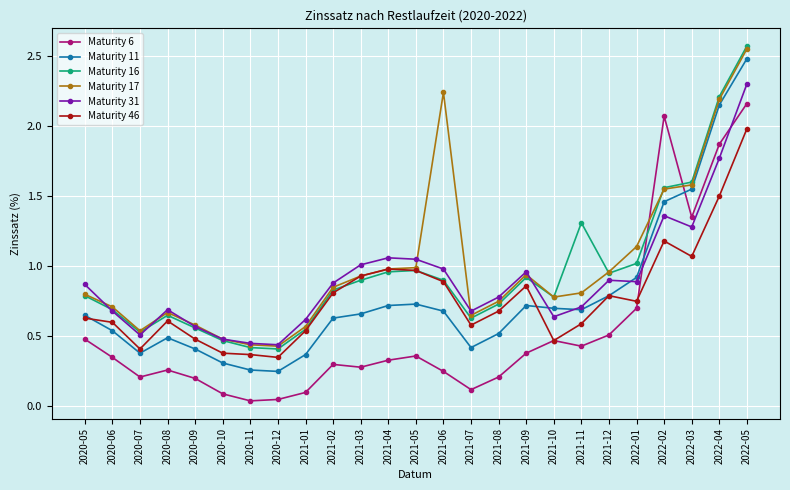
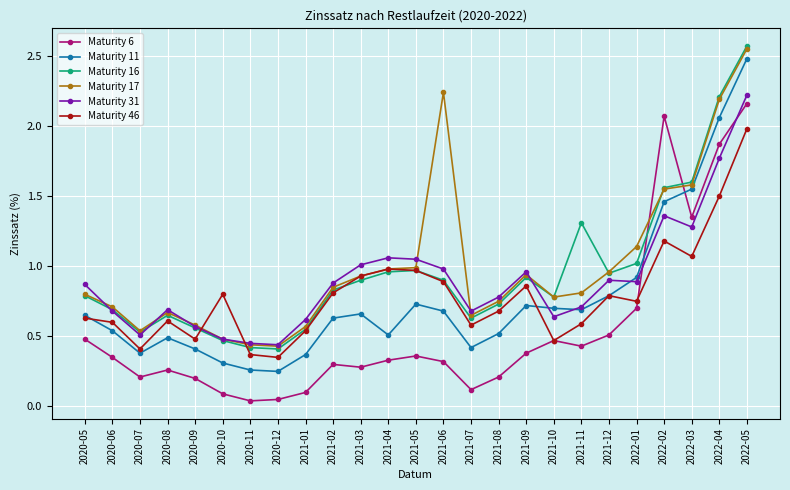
Maturity 46, 2020-10: 0.38 -> 0.80
Maturity 11, 2021-04: 0.72 -> 0.51
Maturity 6, 2021-06: 0.25 -> 0.32
Maturity 11, 2022-04: 2.15 -> 2.06
Maturity 31, 2022-05: 2.30 -> 2.22
